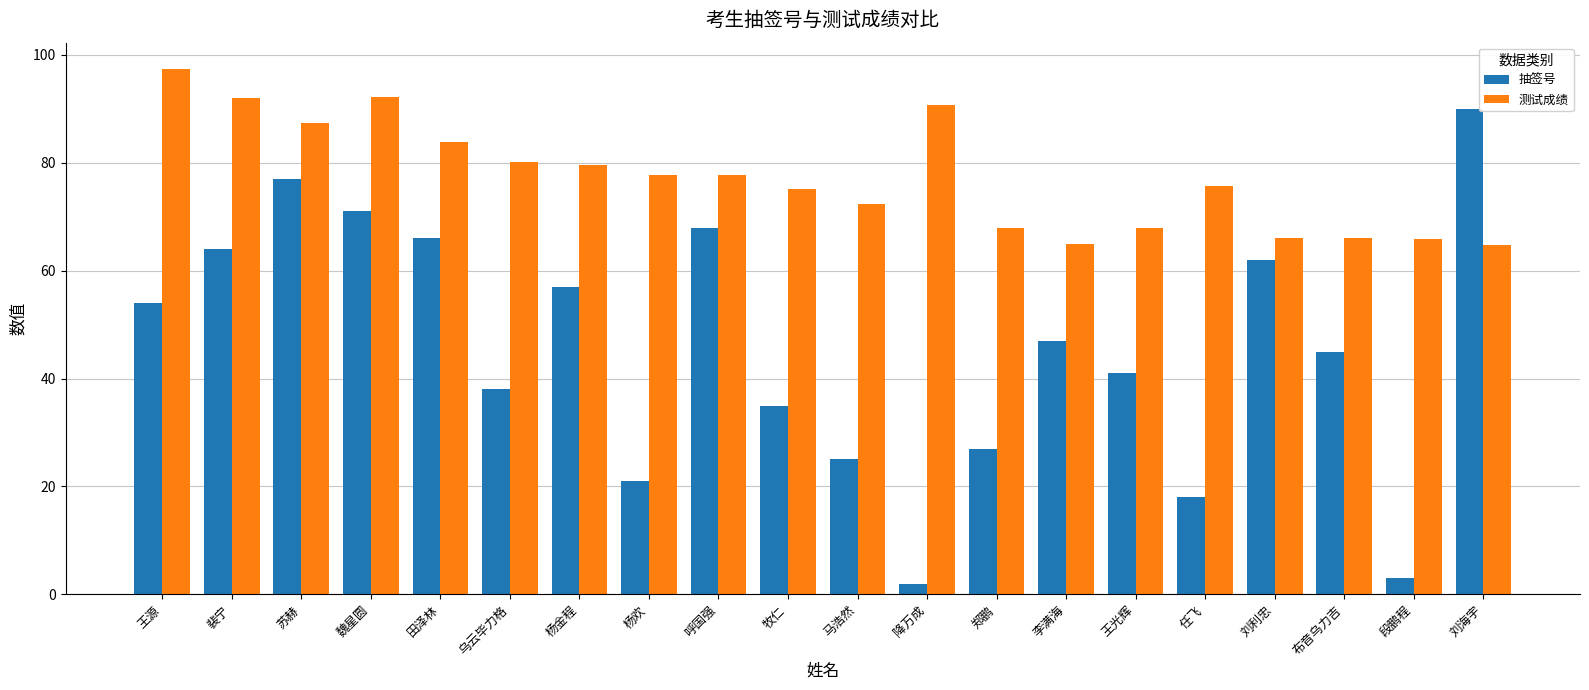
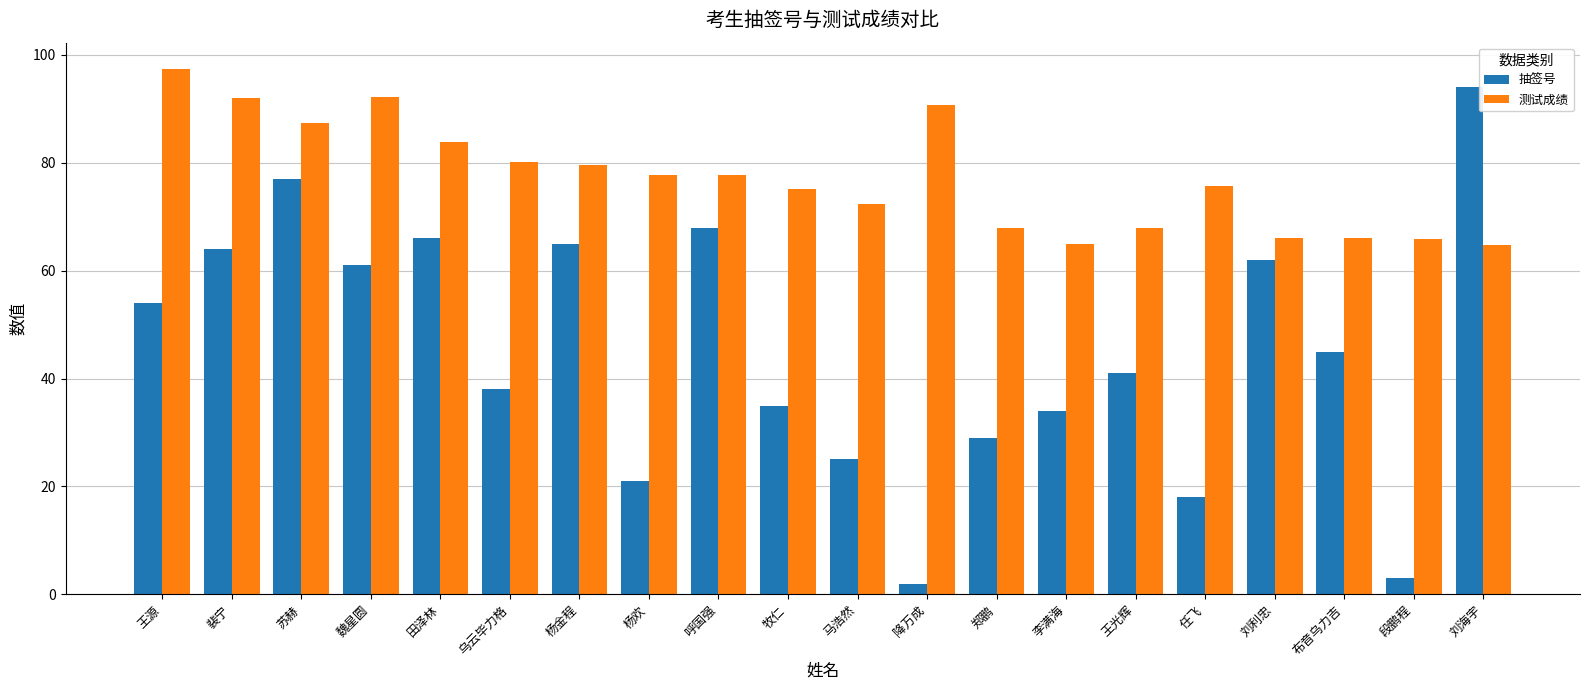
抽签号, 魏星圆: 71 -> 61
抽签号, 杨金程: 57 -> 65
抽签号, 郑鹏: 27 -> 29
抽签号, 李满海: 47 -> 34
抽签号, 刘海宇: 90 -> 94
